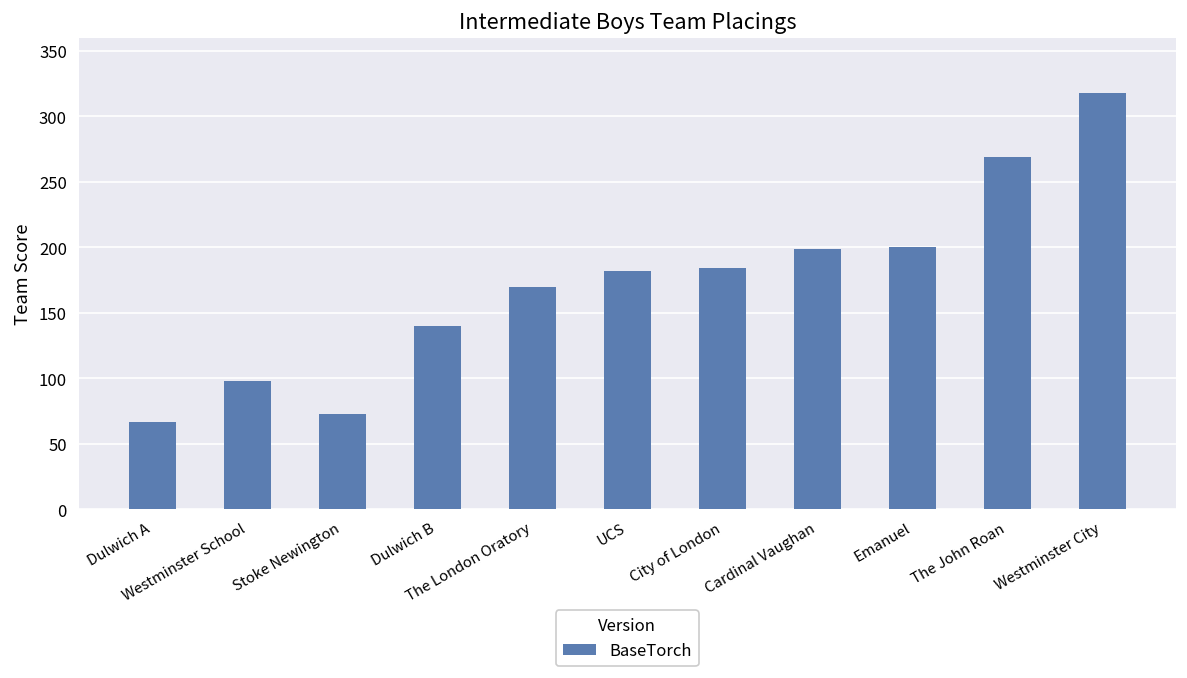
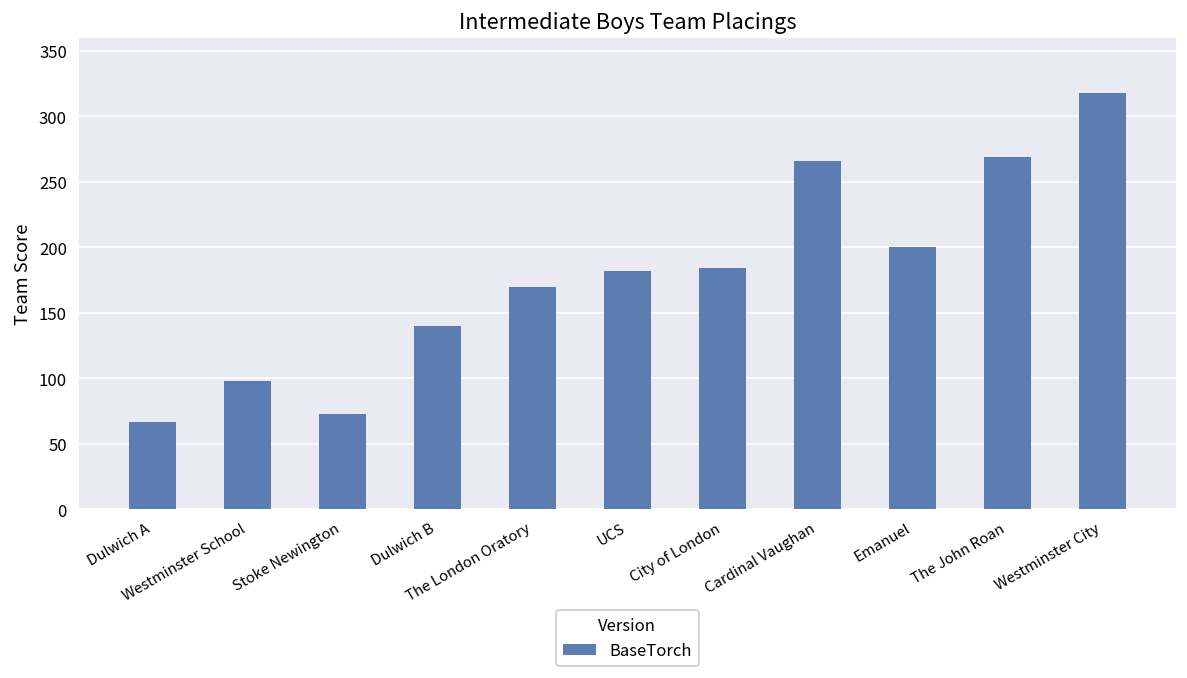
Cardinal Vaughan: 199 -> 266
